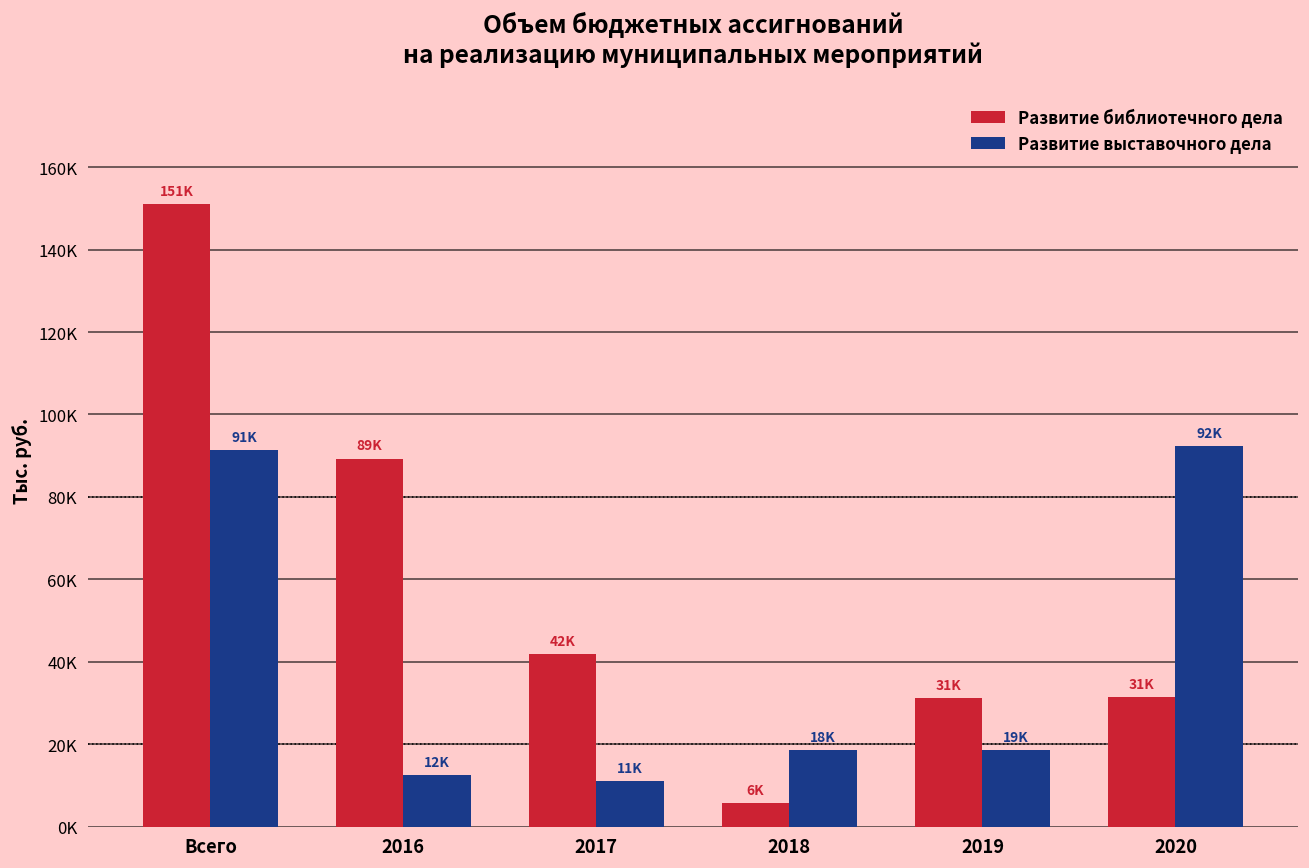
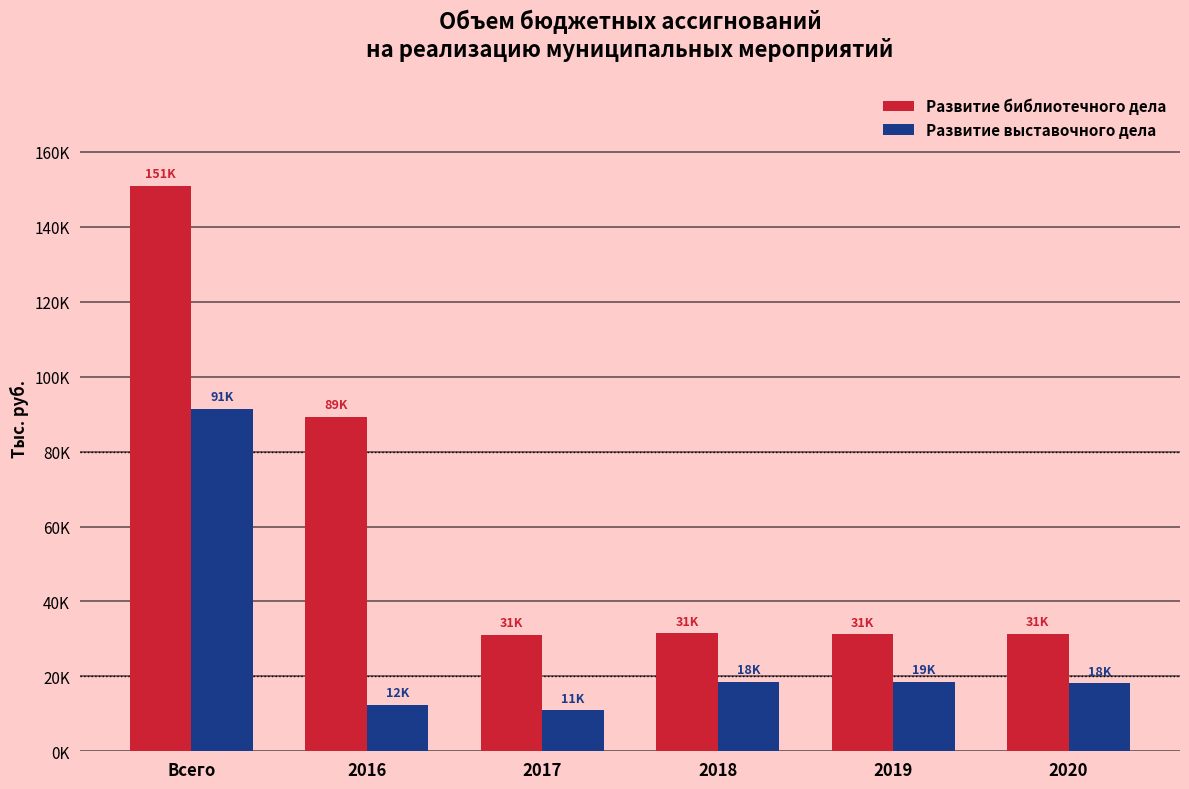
Развитие библиотечного дела, 2017: 42K -> 31K
Развитие библиотечного дела, 2018: 6K -> 31K
Развитие выставочного дела, 2020: 92K -> 18K
